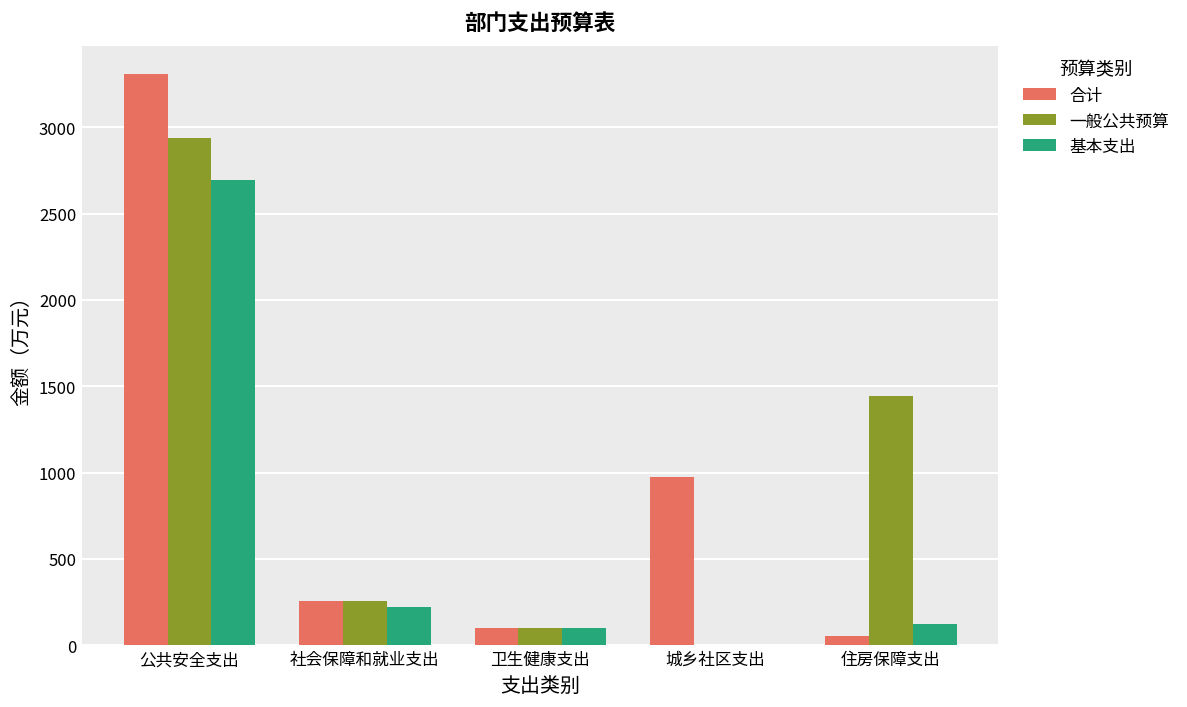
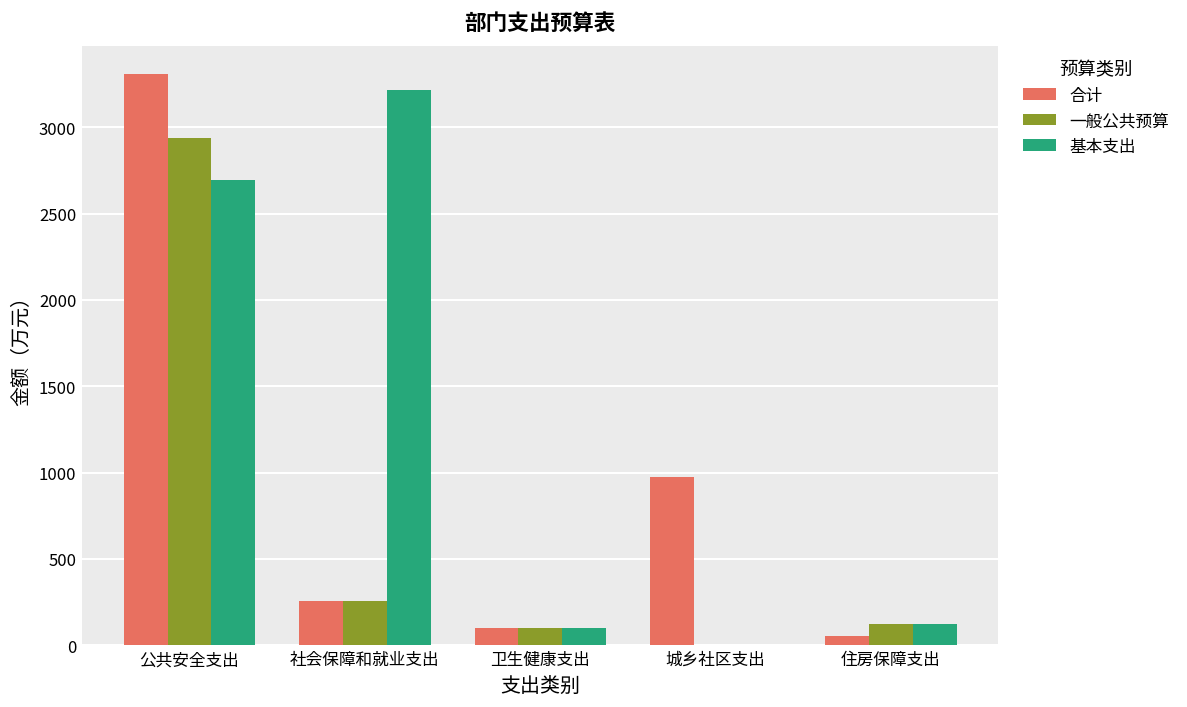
基本支出, 社会保障和就业支出: 220 -> 3220
一般公共预算, 住房保障支出: 1440 -> 120
